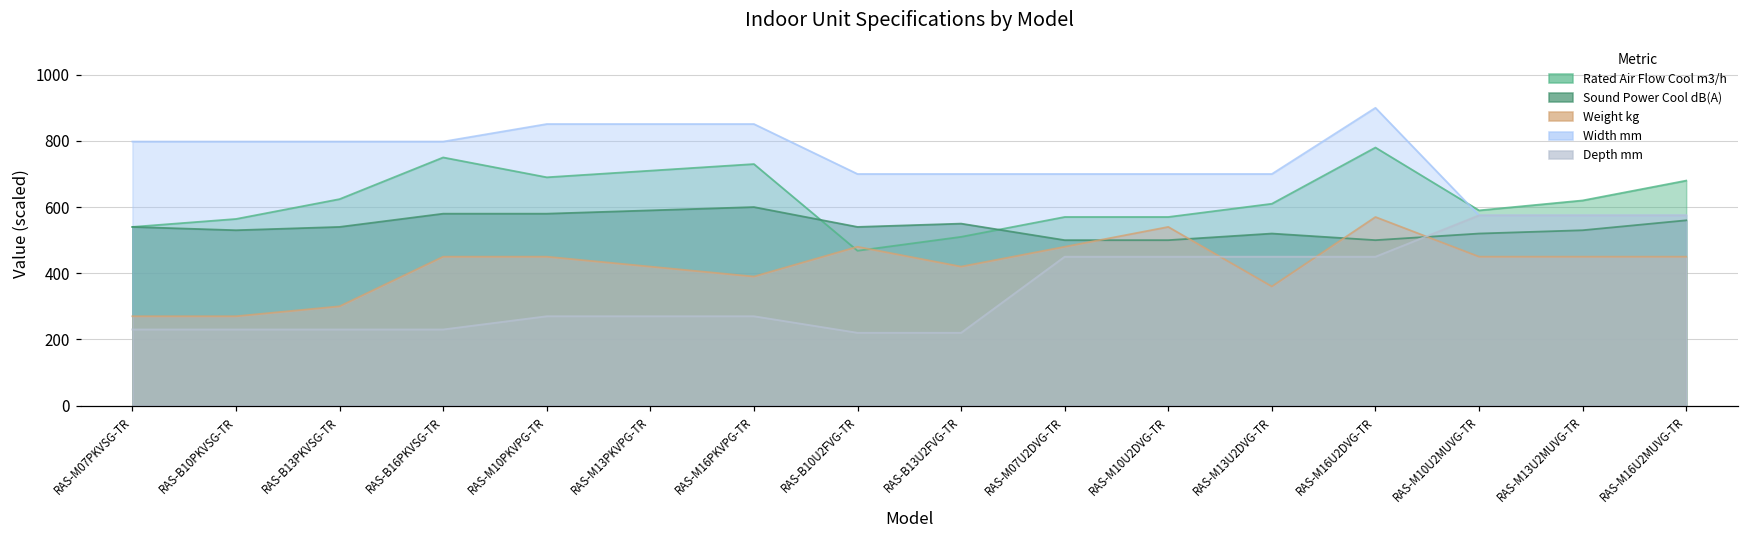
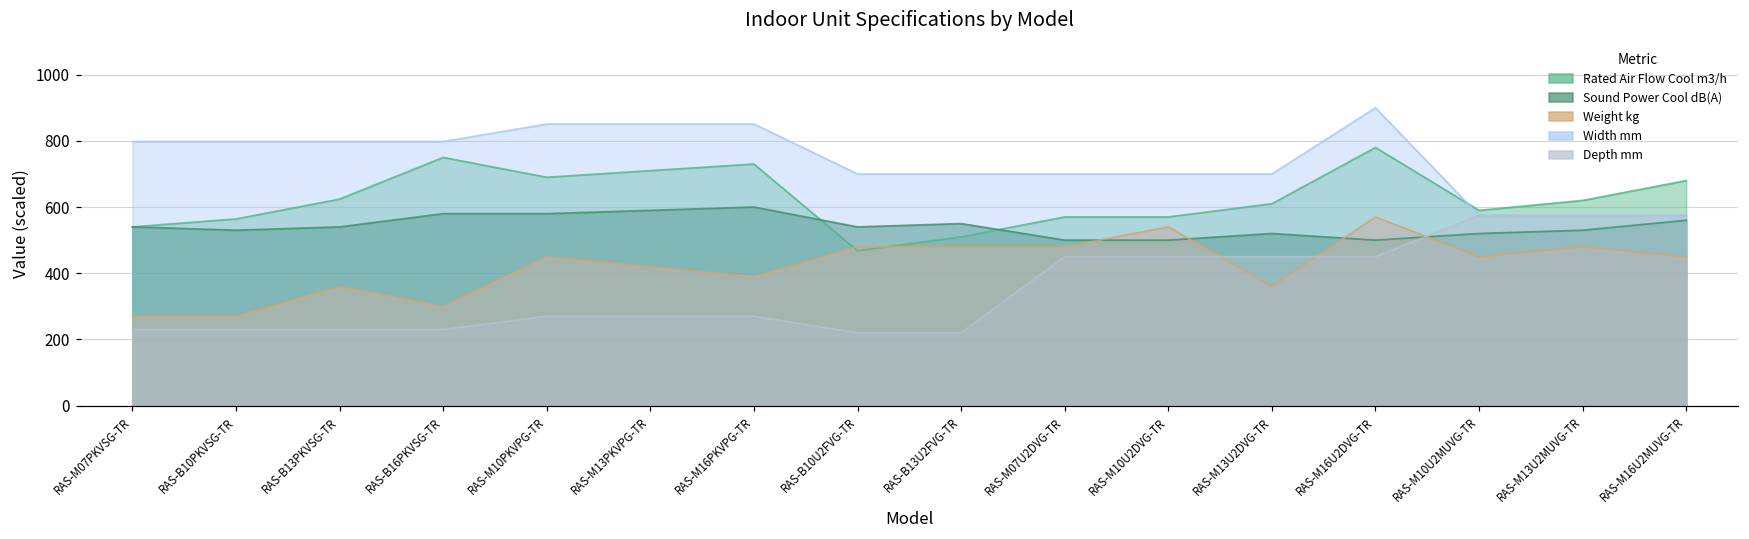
Weight kg, RAS-B13PKVSG-TR: 300 -> 360
Weight kg, RAS-B16PKVSG-TR: 450 -> 300
Weight kg, RAS-B13U2FVG-TR: 420 -> 480
Weight kg, RAS-M13U2MUVG-TR: 450 -> 480
